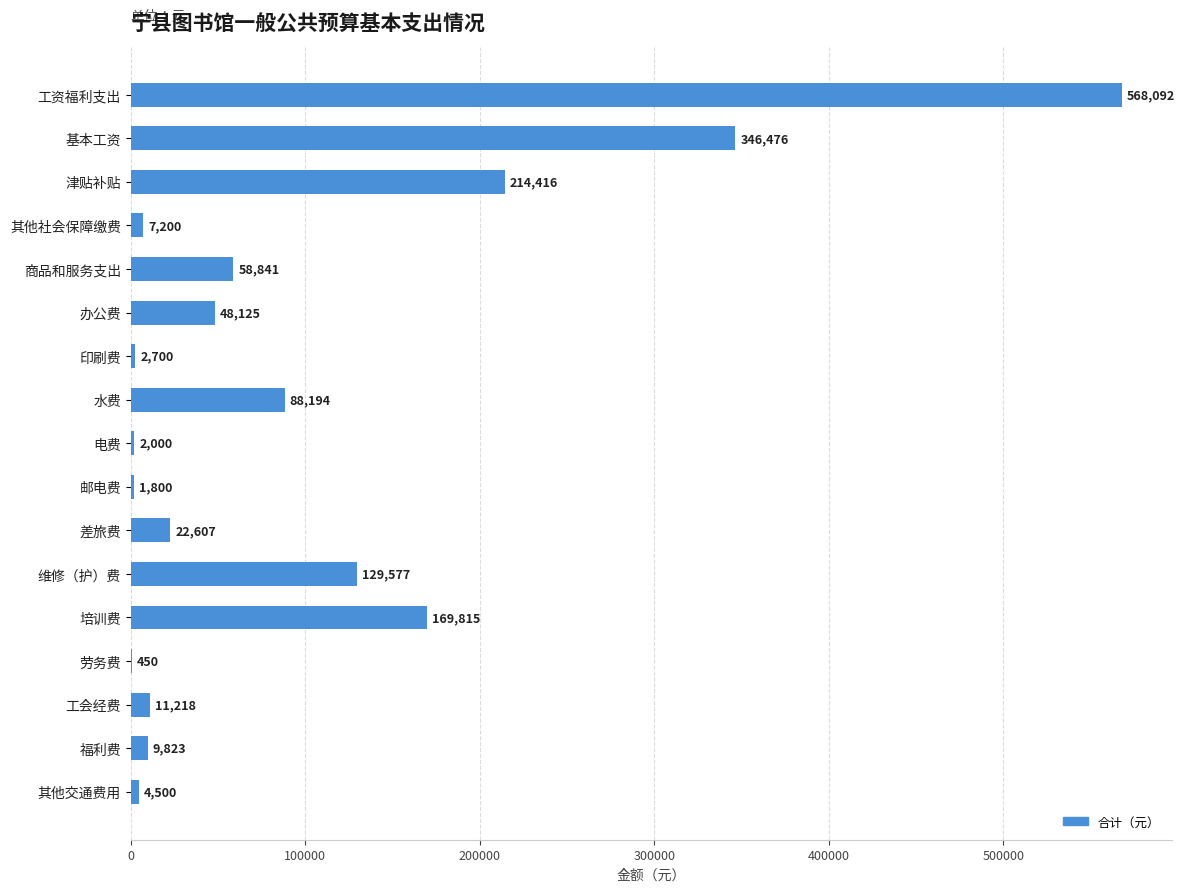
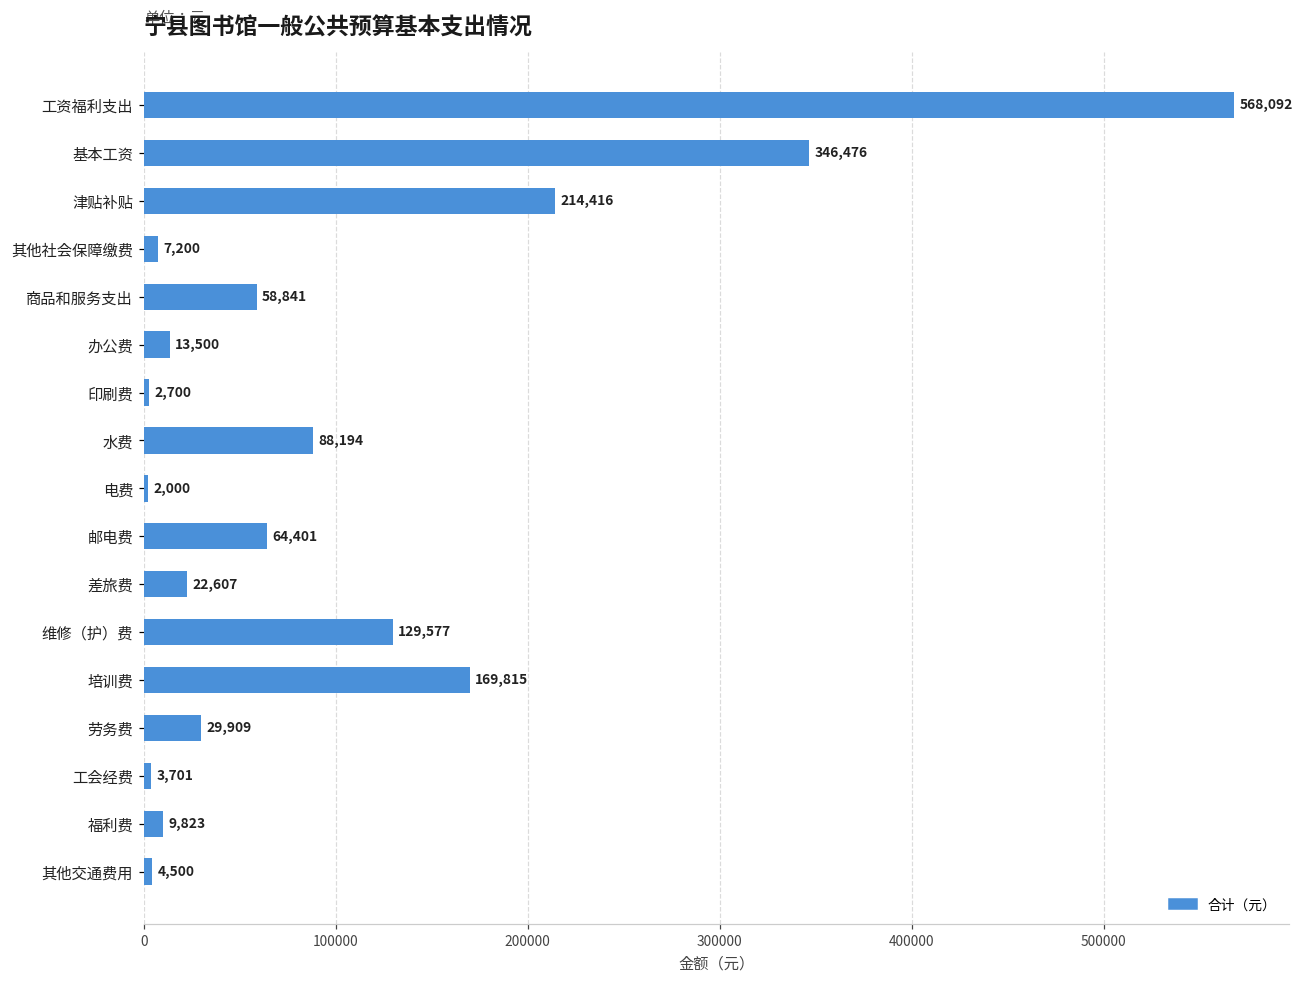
办公费: 48,125 -> 13,500
邮电费: 1,800 -> 64,401
劳务费: 450 -> 29,909
工会经费: 11,218 -> 3,701
